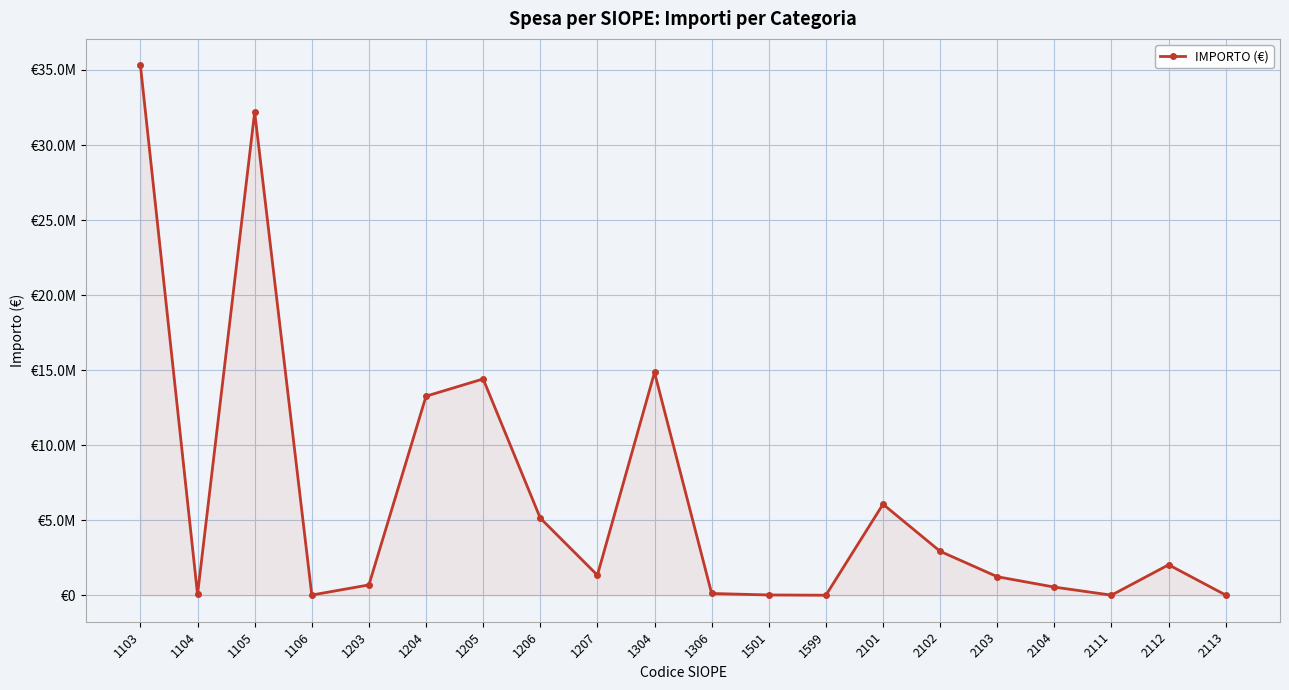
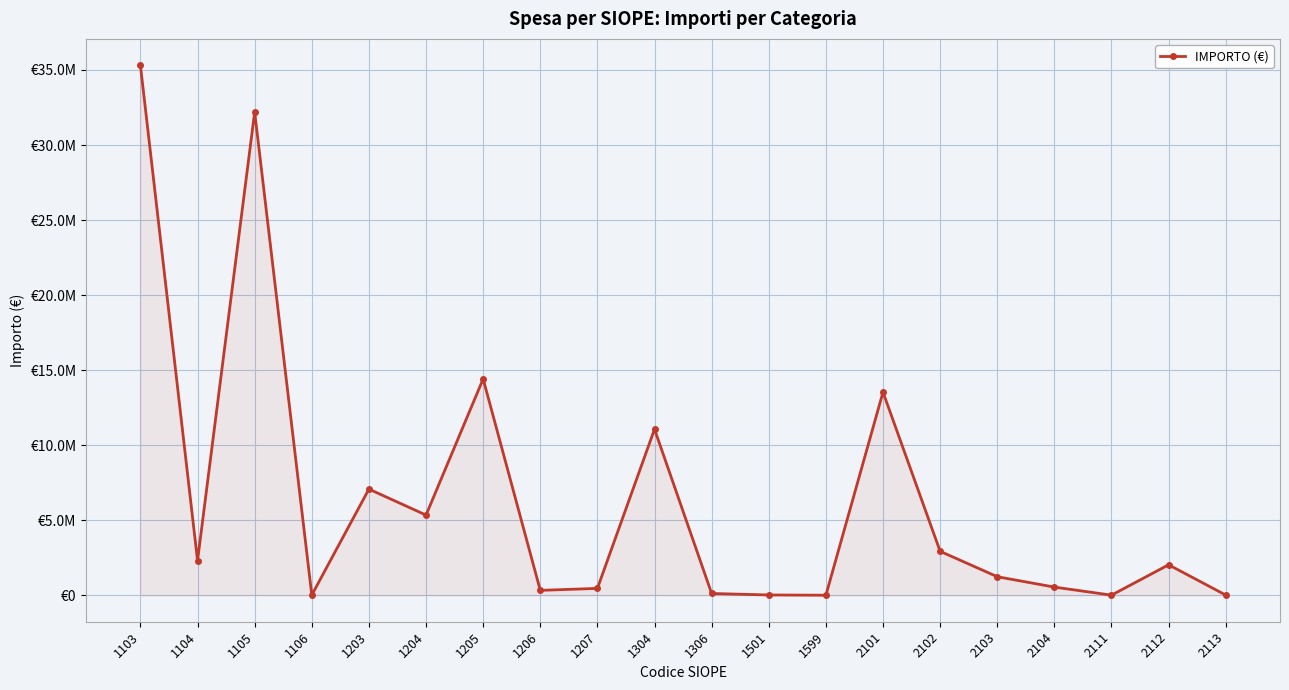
1104: €100000 -> €2300000
1203: €700000 -> €7100000
1204: €13300000 -> €5300000
1206: €5100000 -> €300000
1207: €1300000 -> €500000
1304: €14800000 -> €11100000
2101: €6100000 -> €13500000
